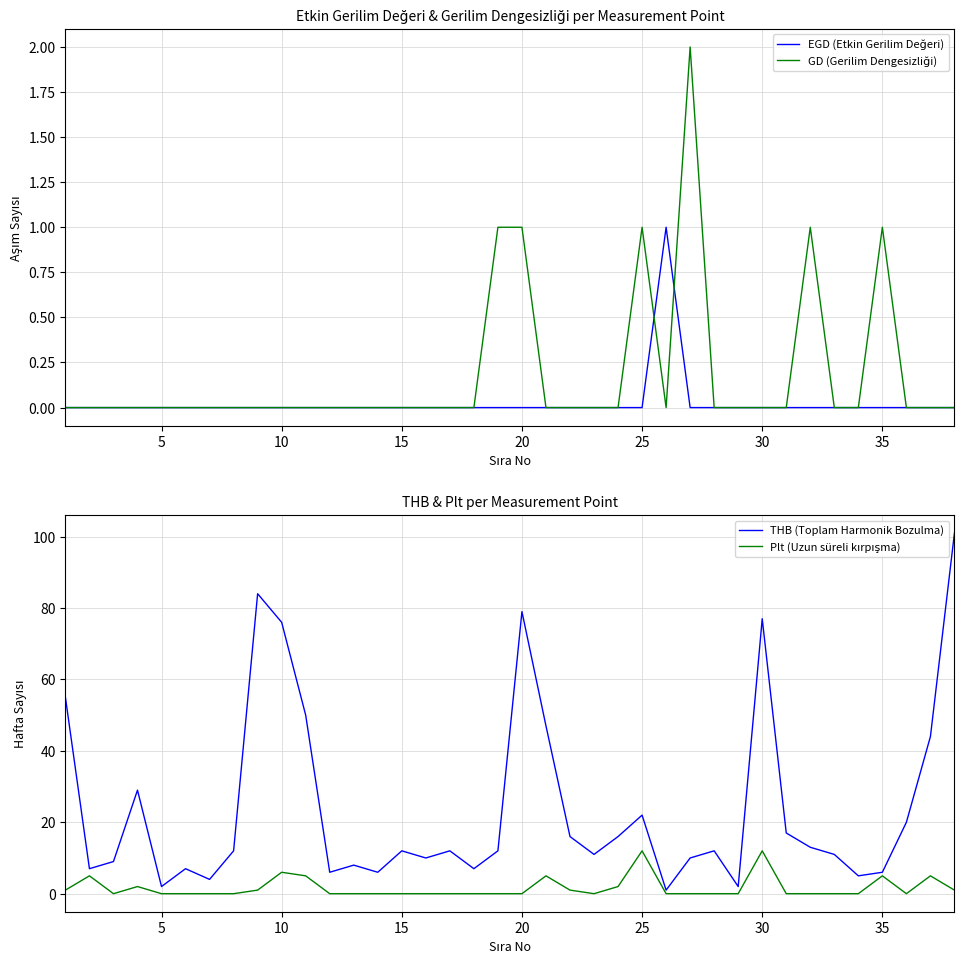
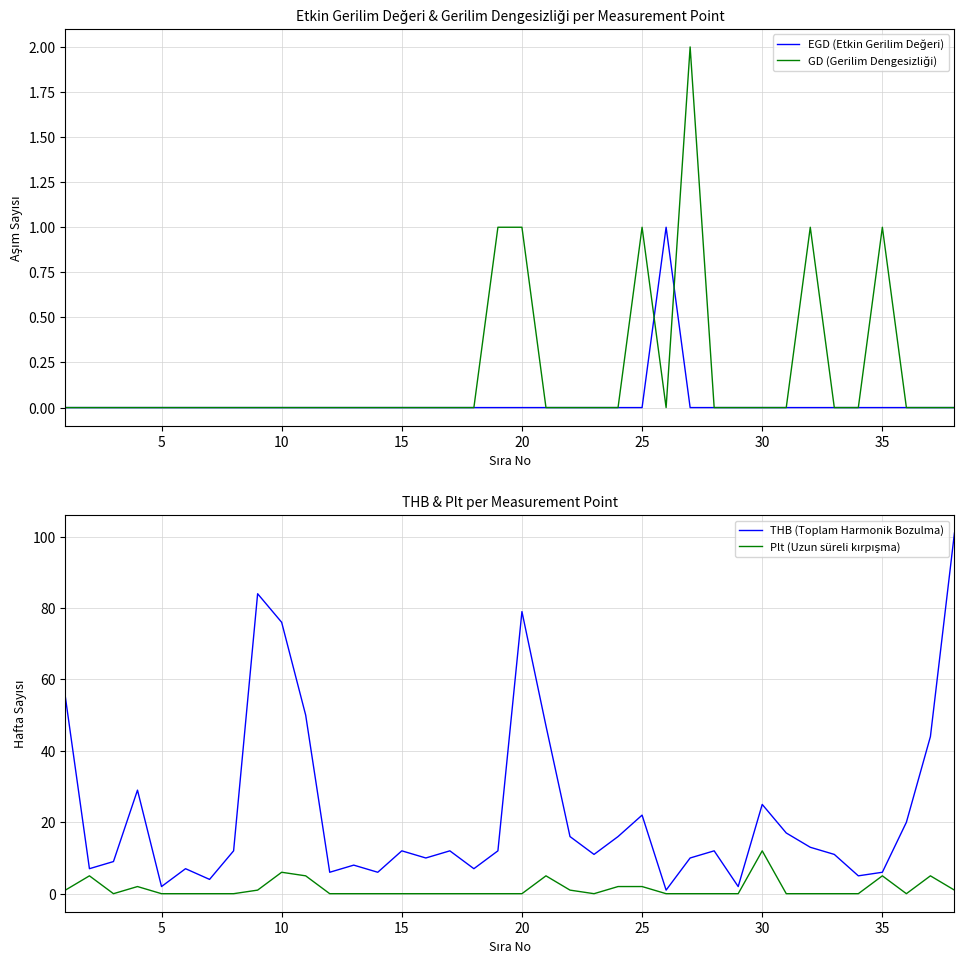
THB & Plt per Measurement Point, Plt (Uzun süreli kırpışma), 25: 12 -> 2
THB & Plt per Measurement Point, THB (Toplam Harmonik Bozulma), 30: 77 -> 25
